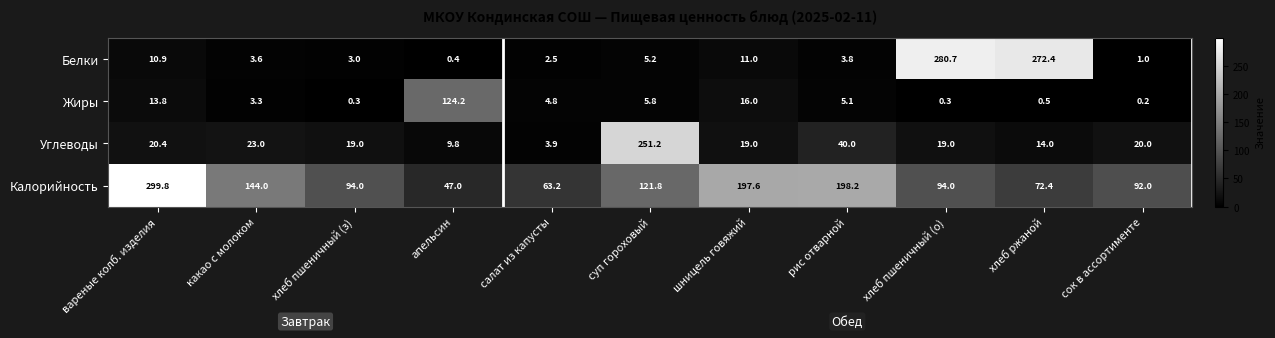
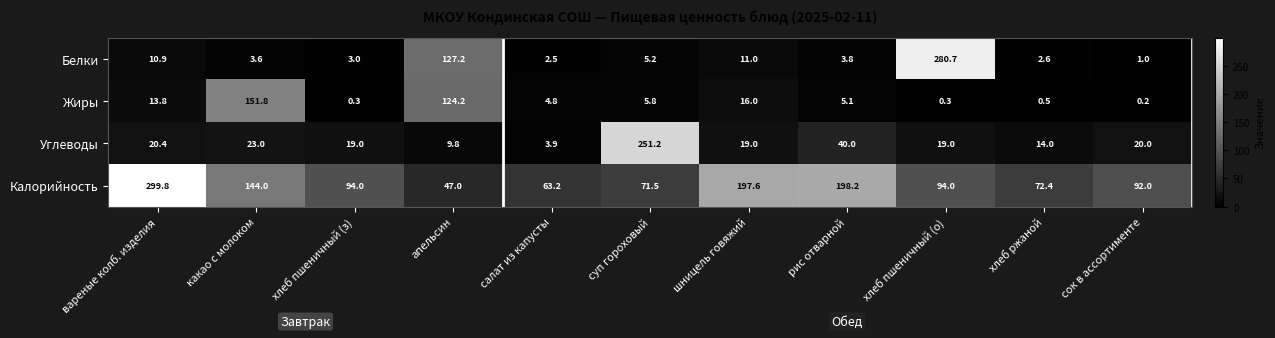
Белки, апельсин: 0.4 -> 127.2
Белки, хлеб ржаной: 272.4 -> 2.6
Жиры, какао с молоком: 3.3 -> 151.8
Калорийность, суп гороховый: 121.8 -> 71.5
